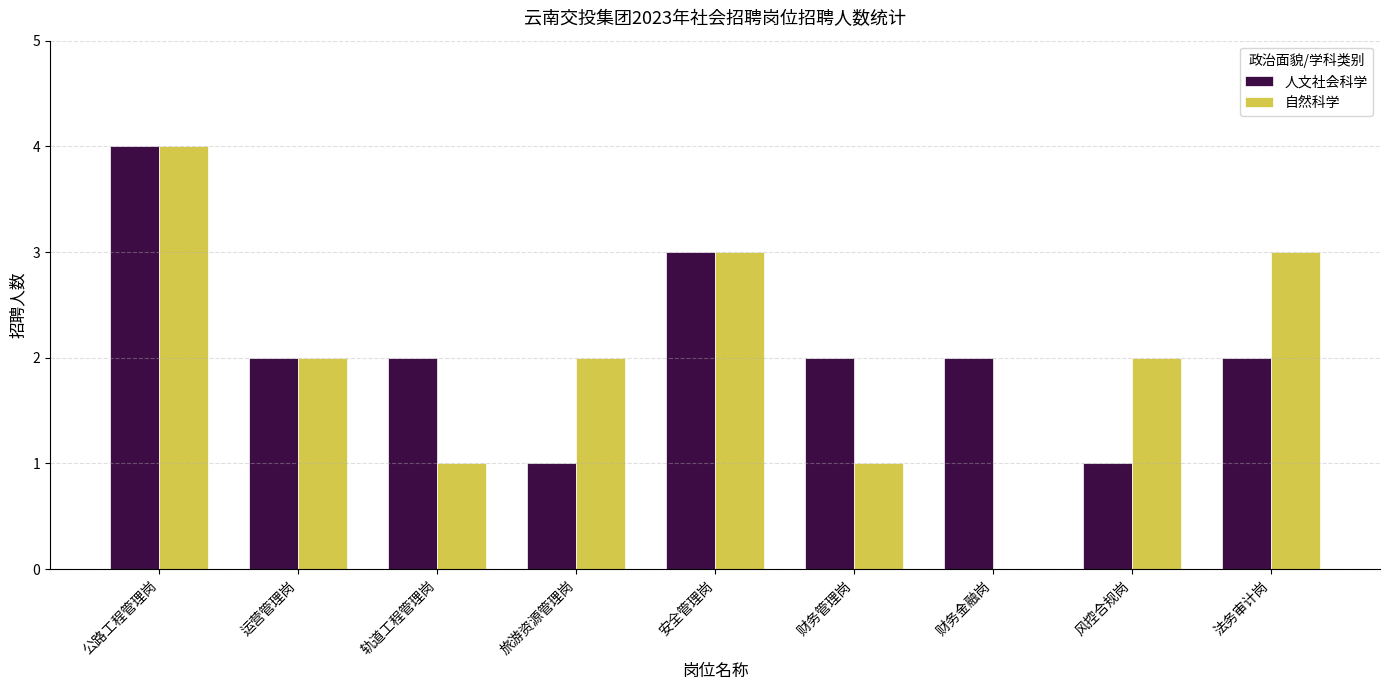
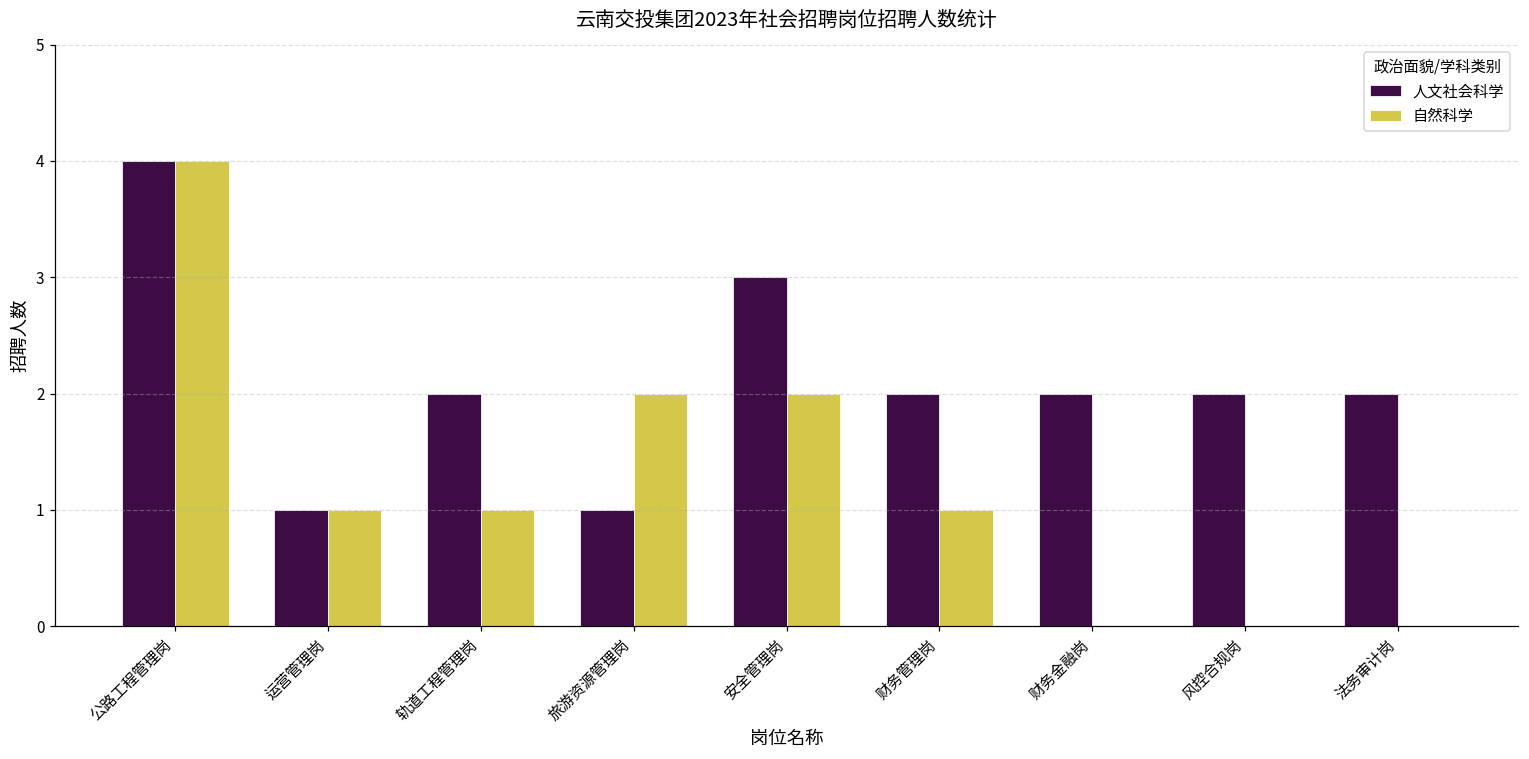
人文社会科学, 运营管理岗: 2 -> 1
自然科学, 运营管理岗: 2 -> 1
自然科学, 安全管理岗: 3 -> 2
人文社会科学, 风控合规岗: 1 -> 2
自然科学, 风控合规岗: 2 -> 0
自然科学, 法务审计岗: 3 -> 0
